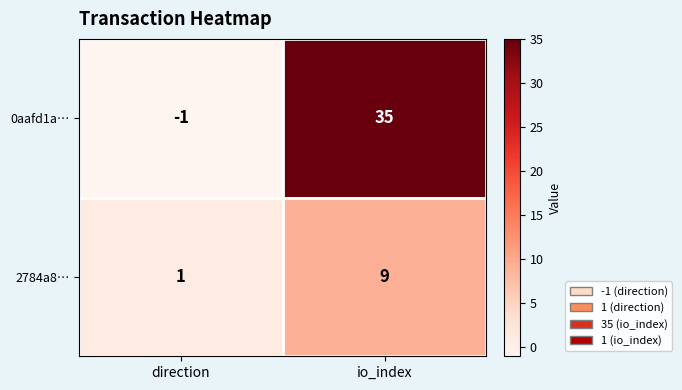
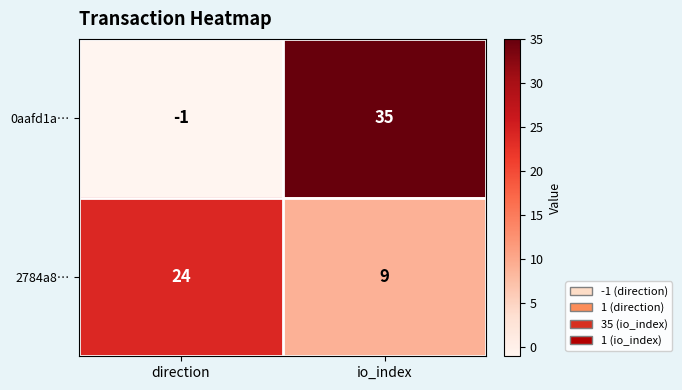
2784a8…, direction: 1 -> 24
